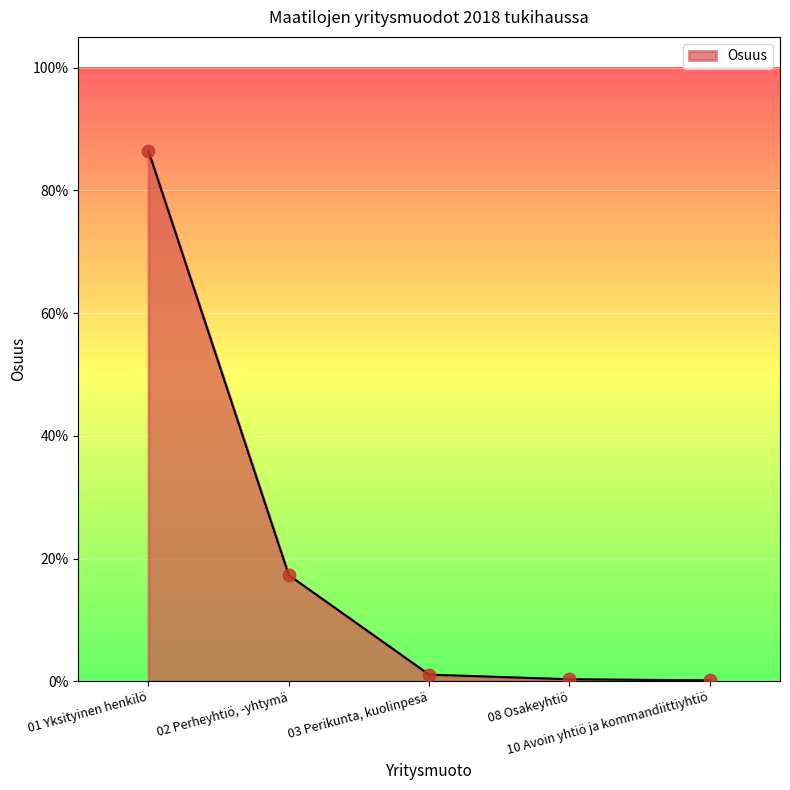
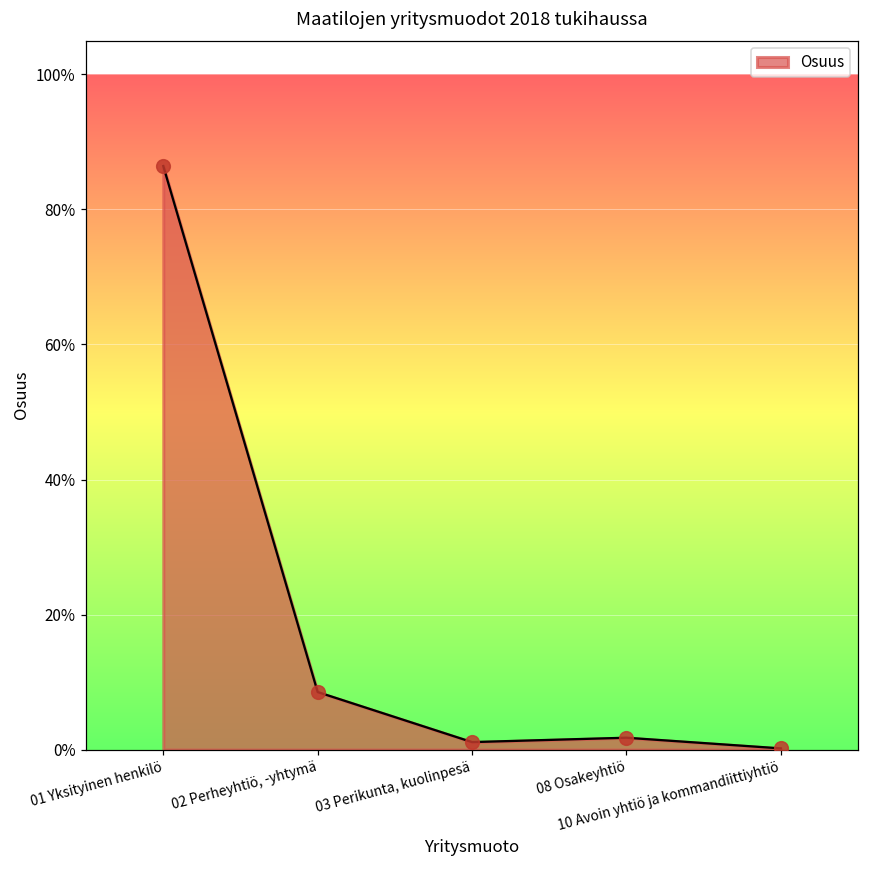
02 Perheyhtiö, -yhtymä: 17% -> 9%
08 Osakeyhtiö: 0% -> 2%
